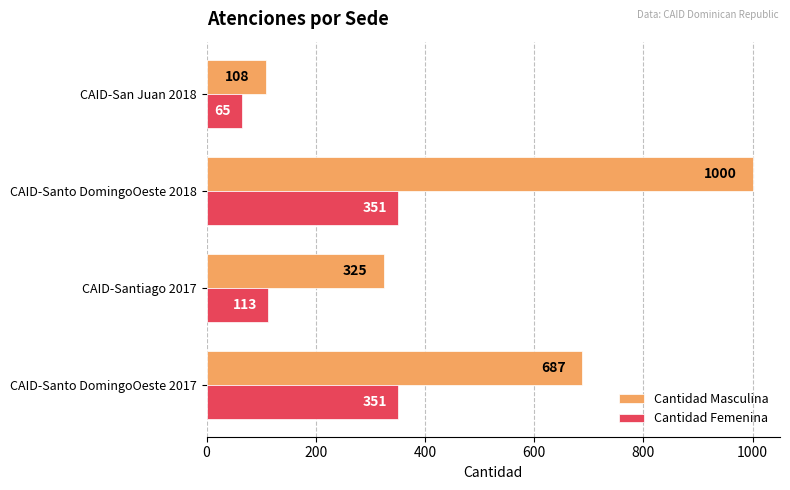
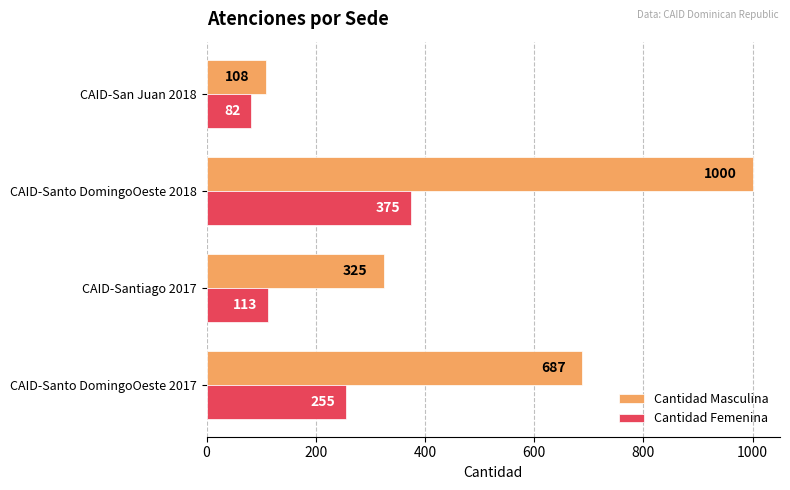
Cantidad Femenina, CAID-San Juan 2018: 65 -> 82
Cantidad Femenina, CAID-Santo DomingoOeste 2018: 351 -> 375
Cantidad Femenina, CAID-Santo DomingoOeste 2017: 351 -> 255
